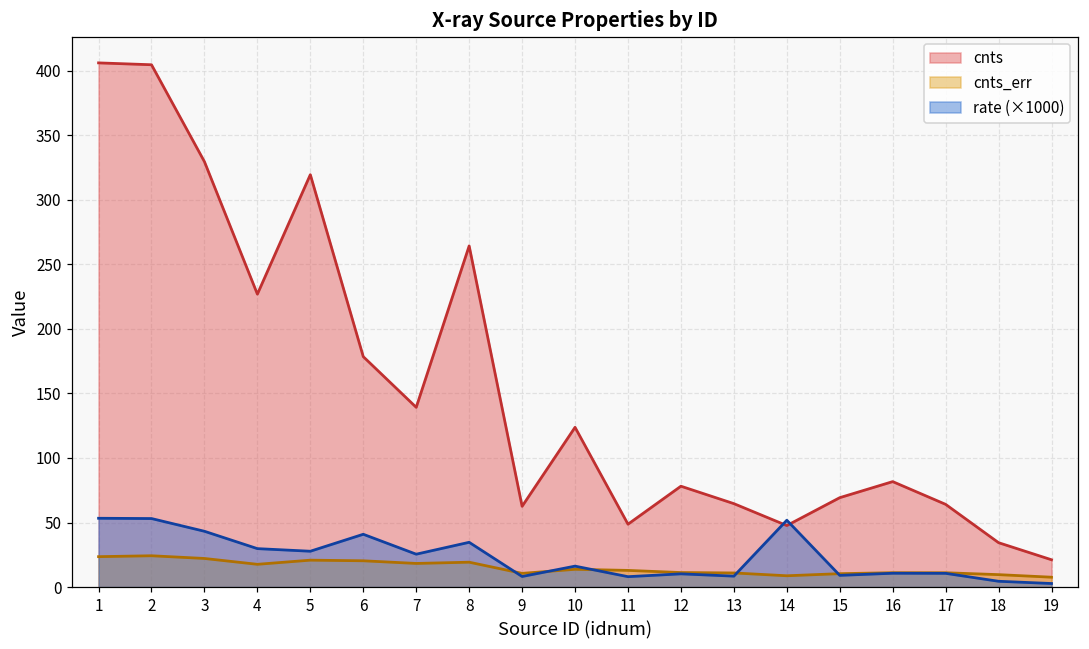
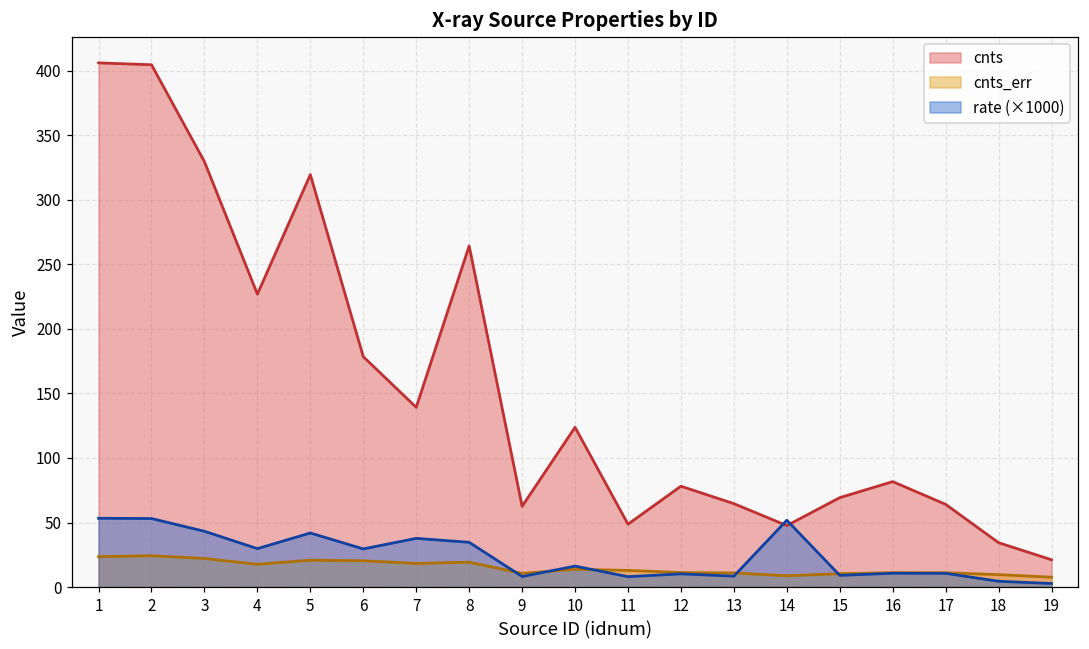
rate (×1000), 5: 28 -> 42
rate (×1000), 6: 41 -> 30
rate (×1000), 7: 25 -> 38
